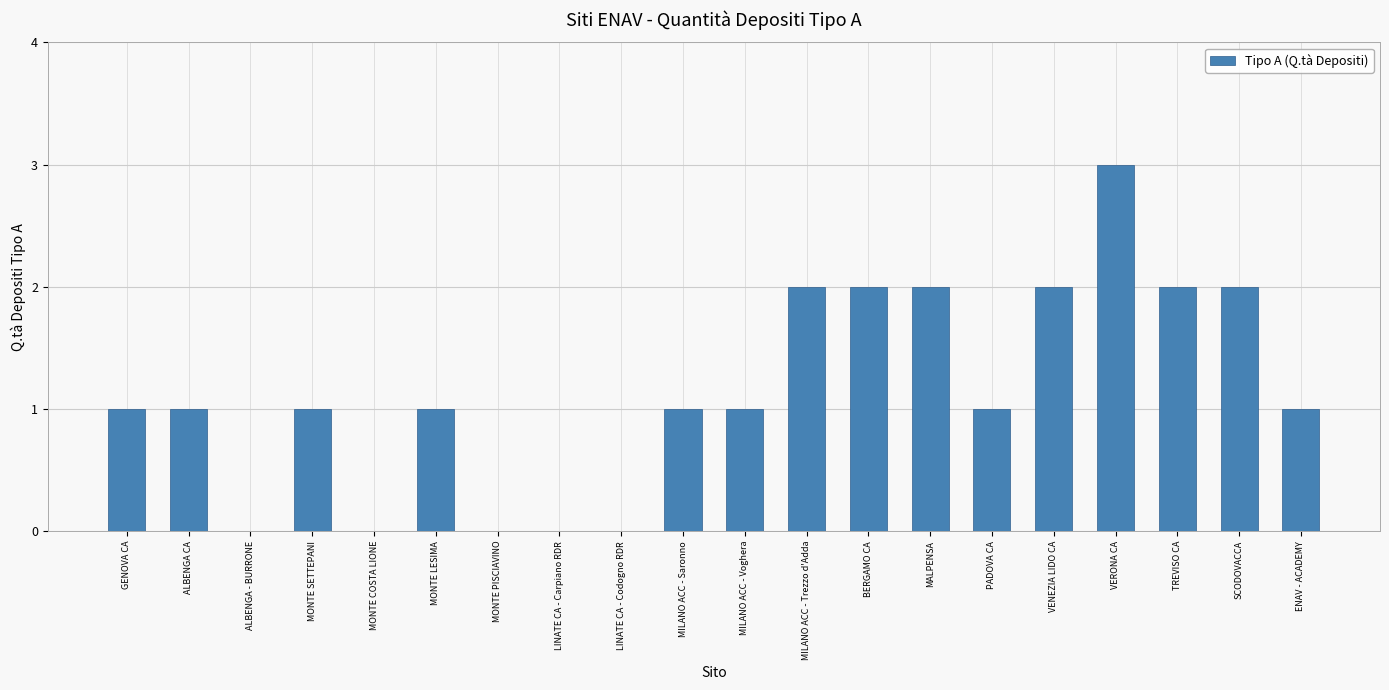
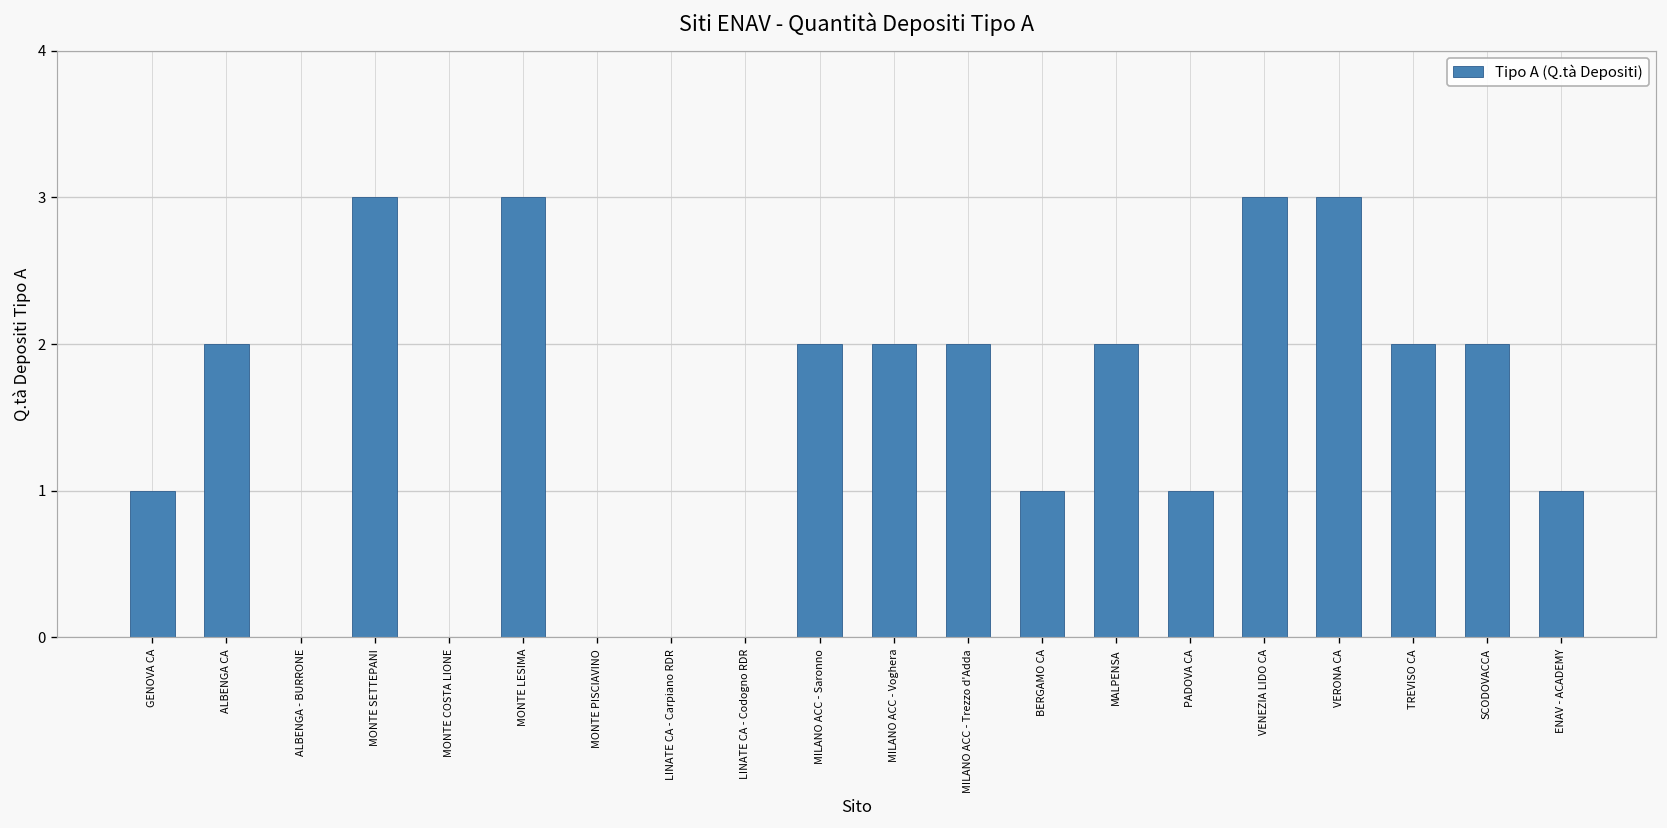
ALBENGA CA: 1 -> 2
MONTE SETTEPANI: 1 -> 3
MONTE LESIMA: 1 -> 3
MILANO ACC - Saronno: 1 -> 2
MILANO ACC - Voghera: 1 -> 2
BERGAMO CA: 2 -> 1
VENEZIA LIDO CA: 2 -> 3
